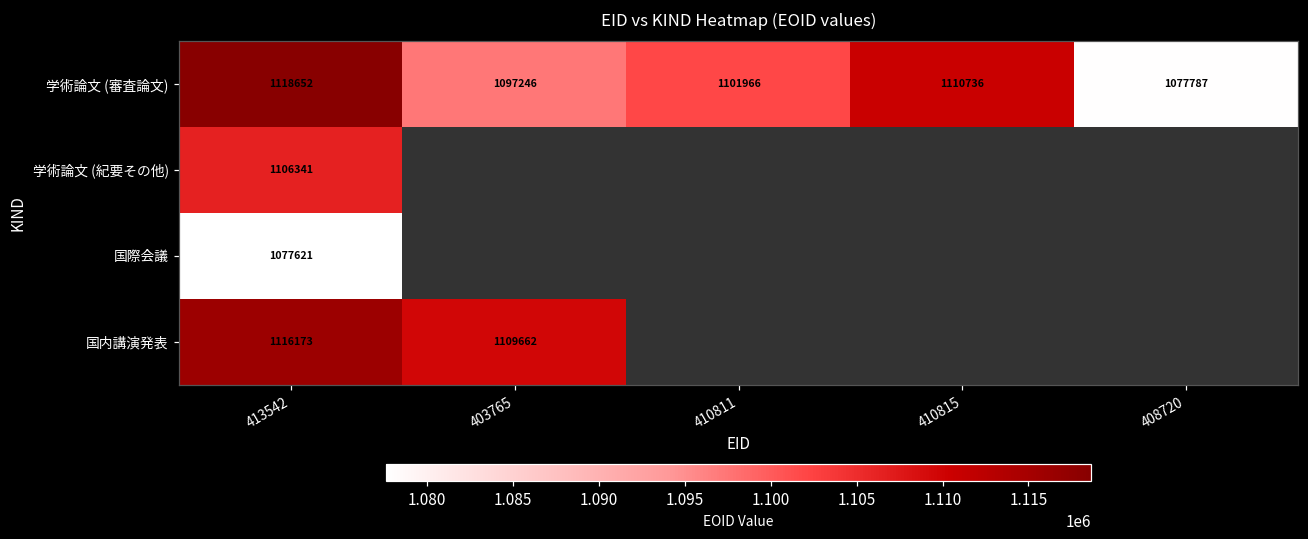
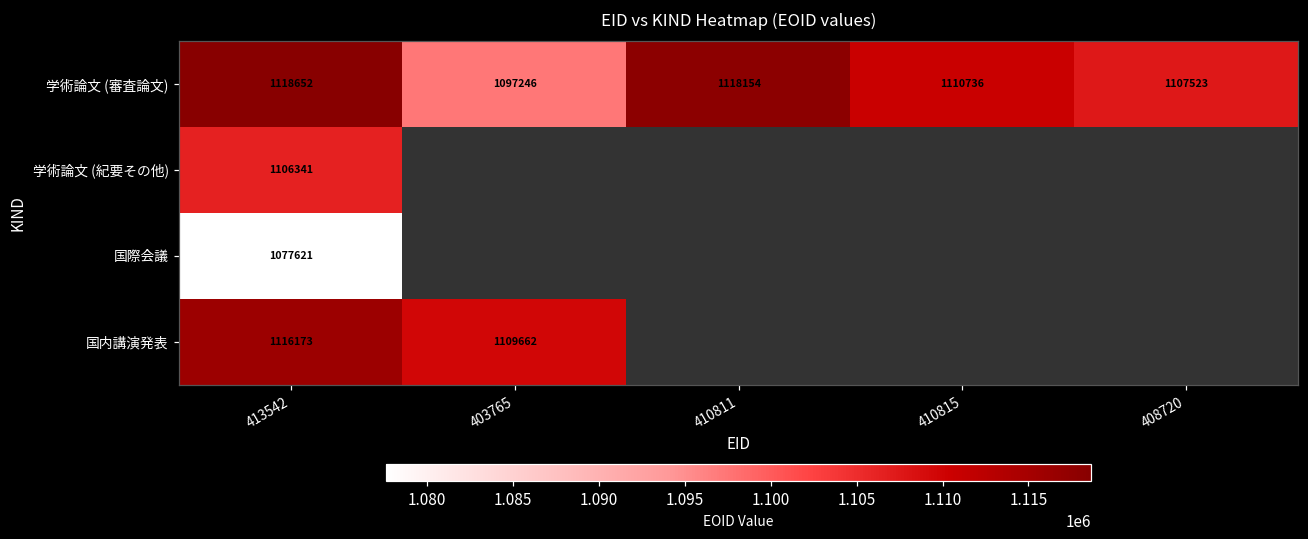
学術論文 (審査論文), 410811: 1101966 -> 1118154
学術論文 (審査論文), 408720: 1077787 -> 1107523
